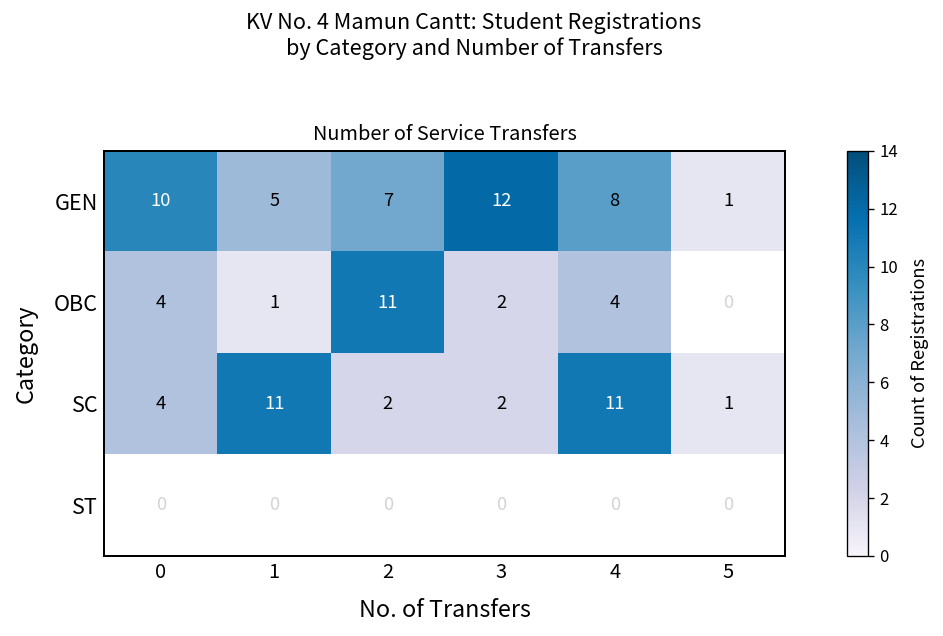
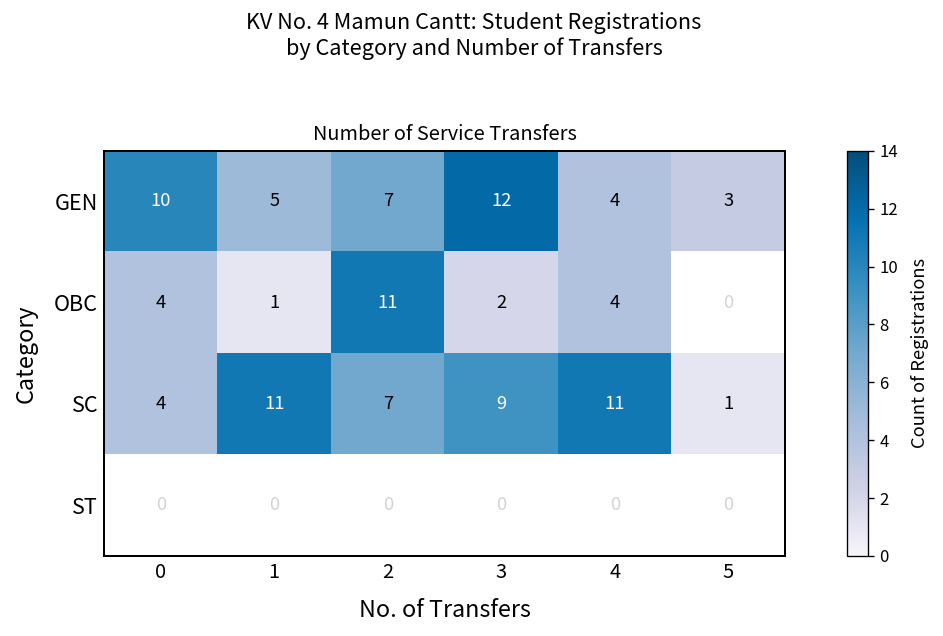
GEN, 4: 8 -> 4
GEN, 5: 1 -> 3
SC, 2: 2 -> 7
SC, 3: 2 -> 9
